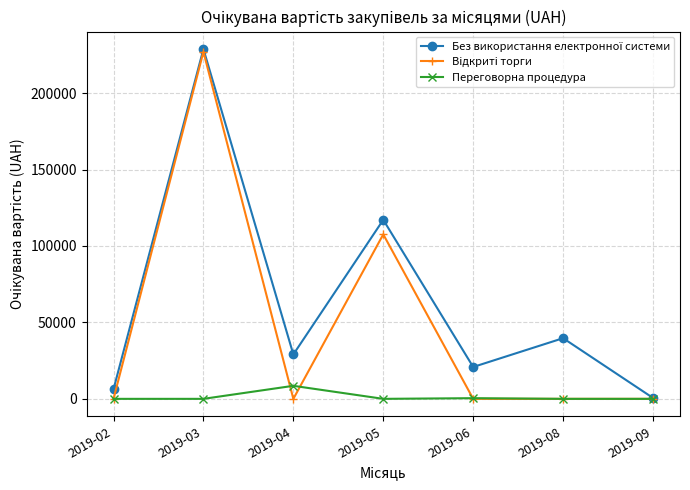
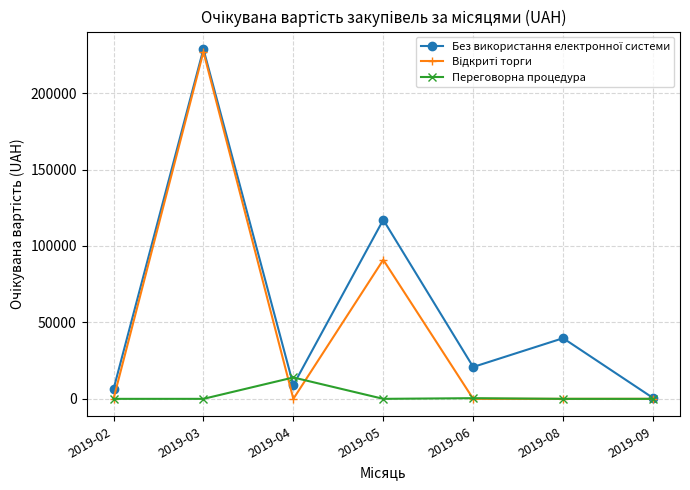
Без використання електронної системи, 2019-04: 29000 -> 9000
Переговорна процедура, 2019-04: 9000 -> 14000
Відкриті торги, 2019-05: 108000 -> 91000
